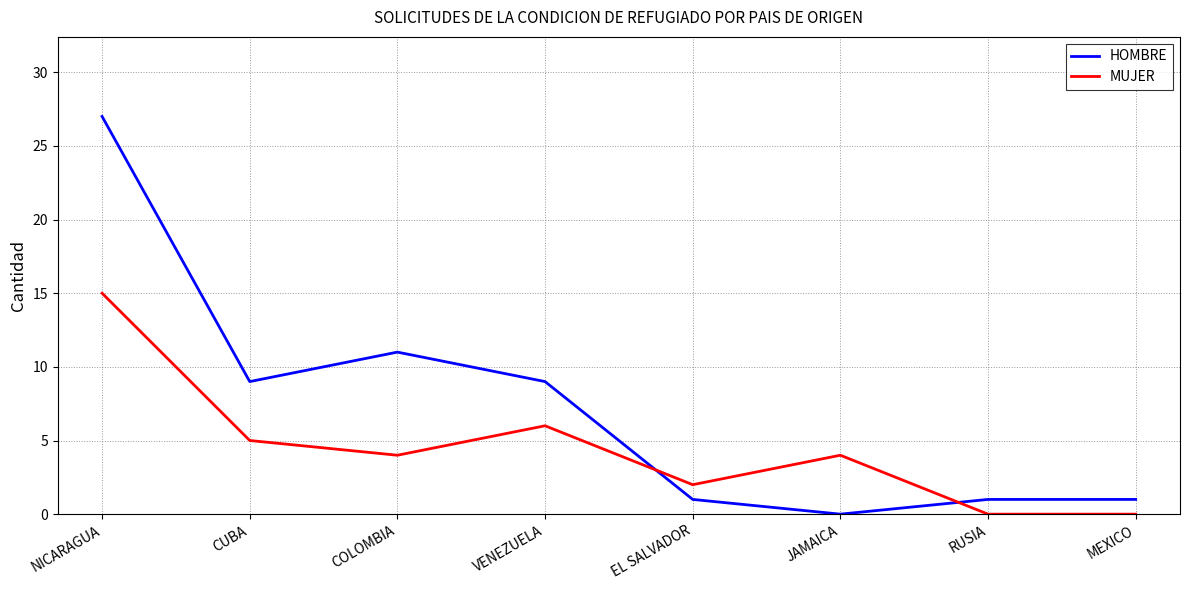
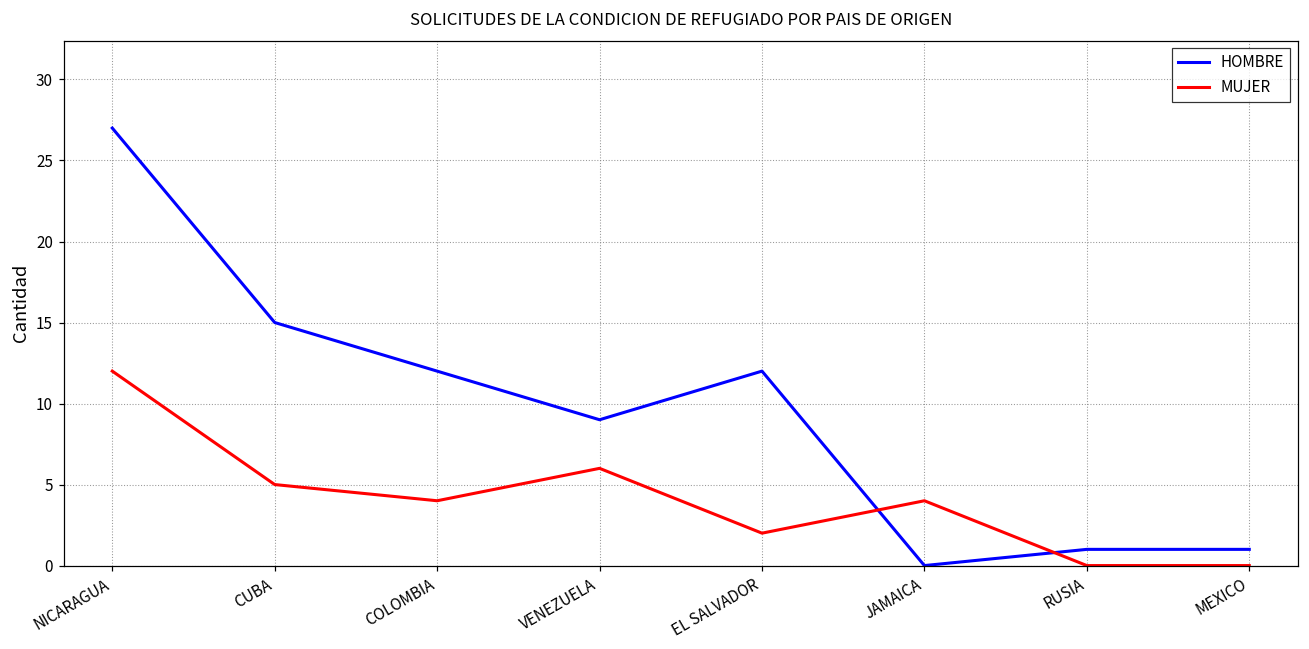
MUJER, NICARAGUA: 15 -> 12
HOMBRE, CUBA: 9 -> 15
HOMBRE, COLOMBIA: 11 -> 12
HOMBRE, EL SALVADOR: 1 -> 12
